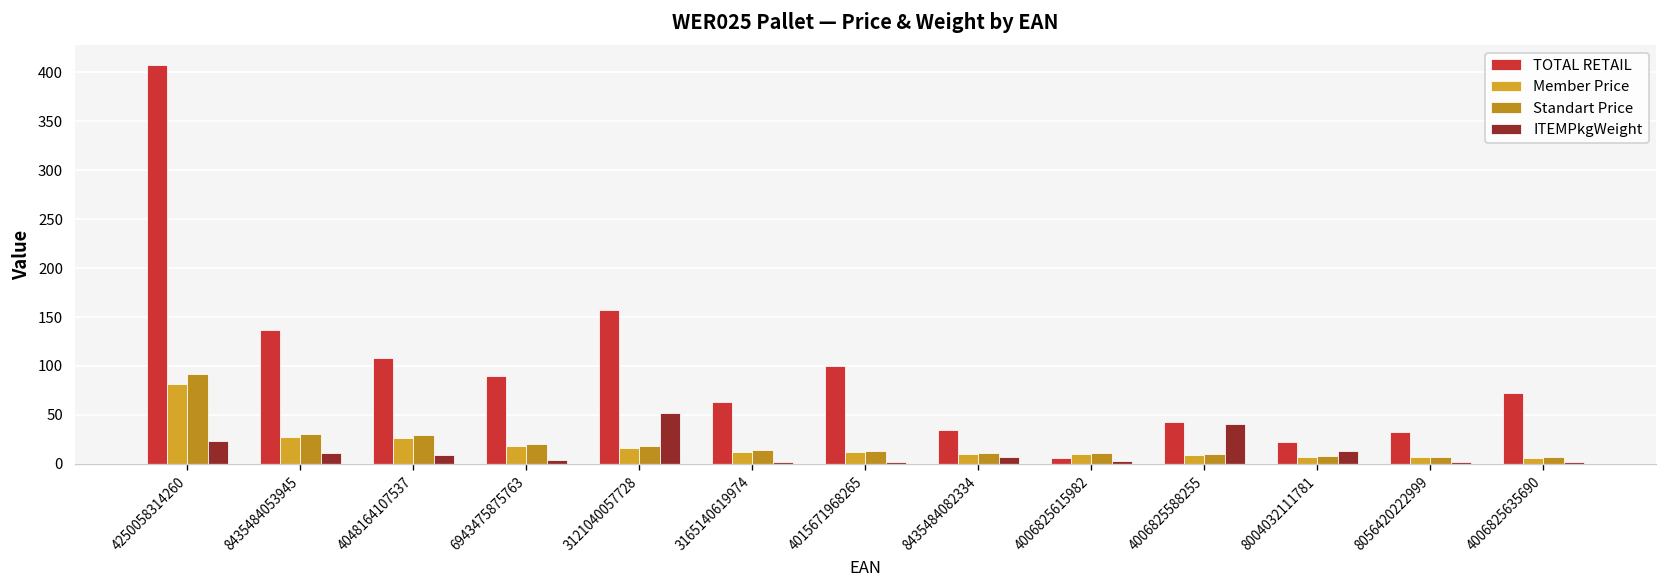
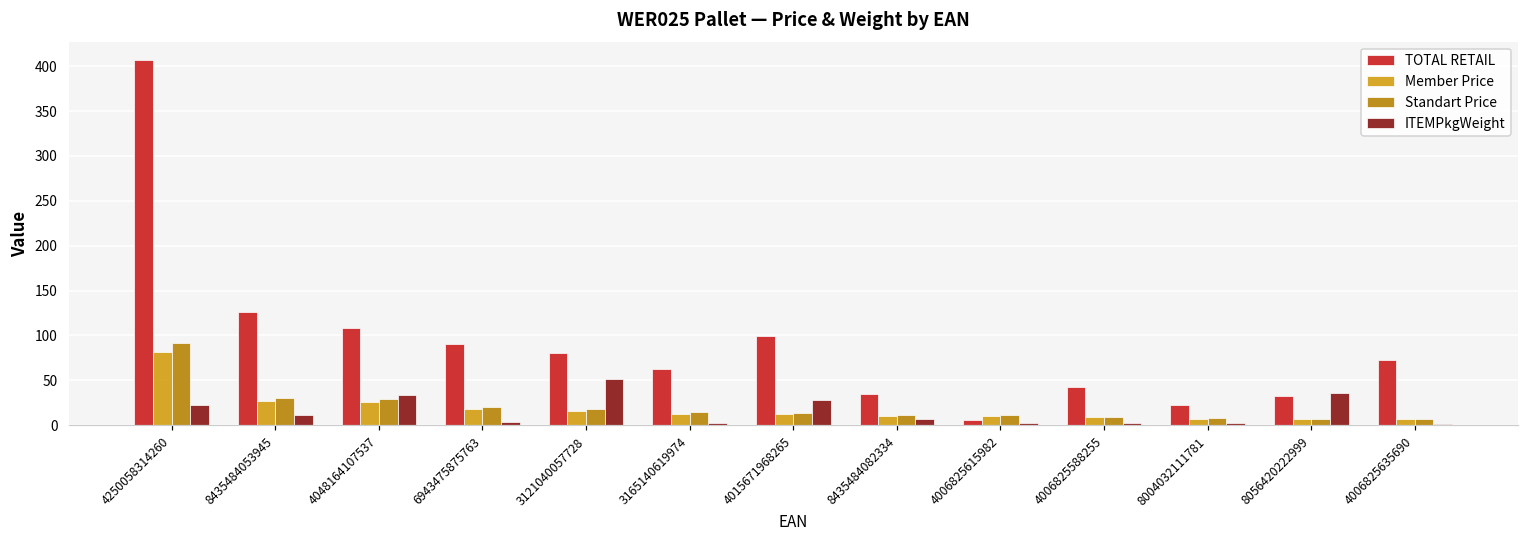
TOTAL RETAIL, 8435484053945: 140 -> 130
ITEMPkgWeight, 4048164107537: 10 -> 30
TOTAL RETAIL, 3121040057728: 160 -> 80
ITEMPkgWeight, 4015671968265: 0 -> 30
ITEMPkgWeight, 4006825588255: 40 -> 0
ITEMPkgWeight, 8004032111781: 10 -> 0
ITEMPkgWeight, 8056420222999: 0 -> 40
